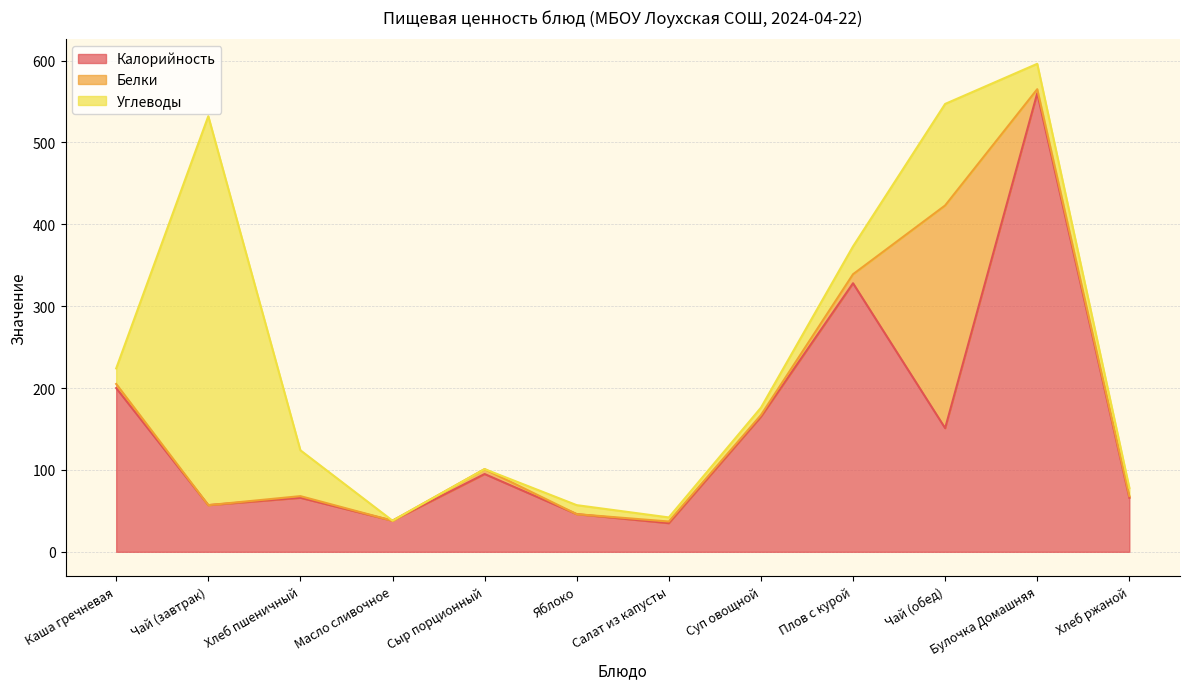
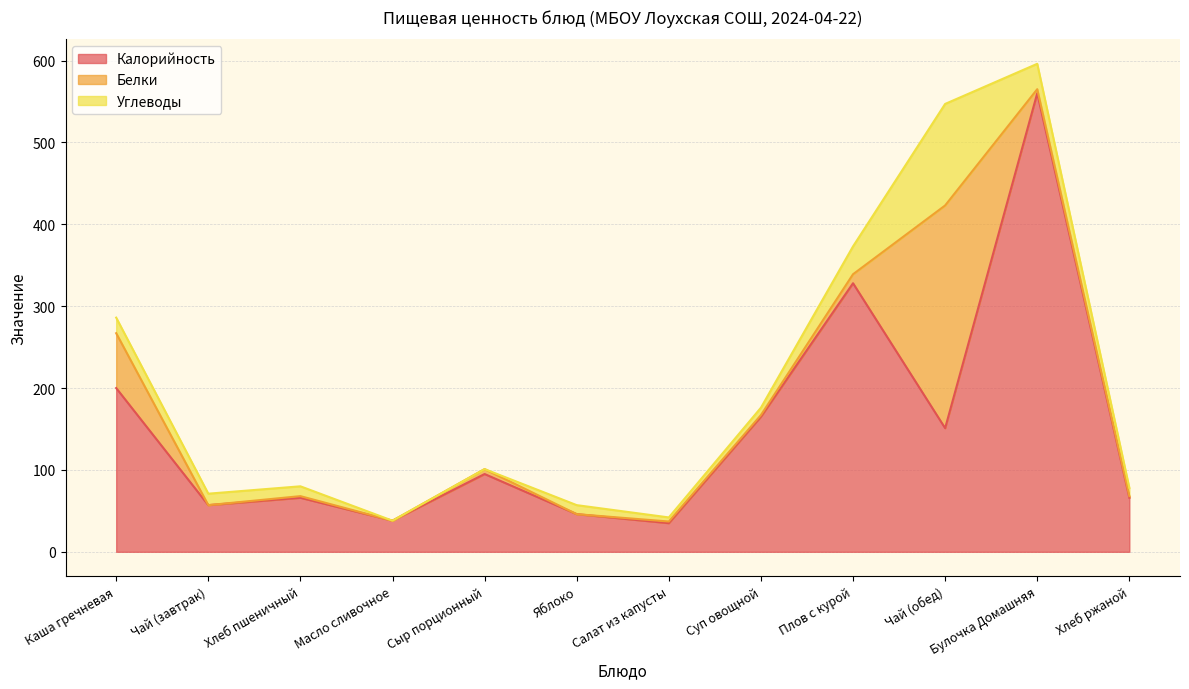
Белки, Каша гречневая: 10 -> 70
Углеводы, Чай (завтрак): 480 -> 10
Углеводы, Хлеб пшеничный: 60 -> 10
